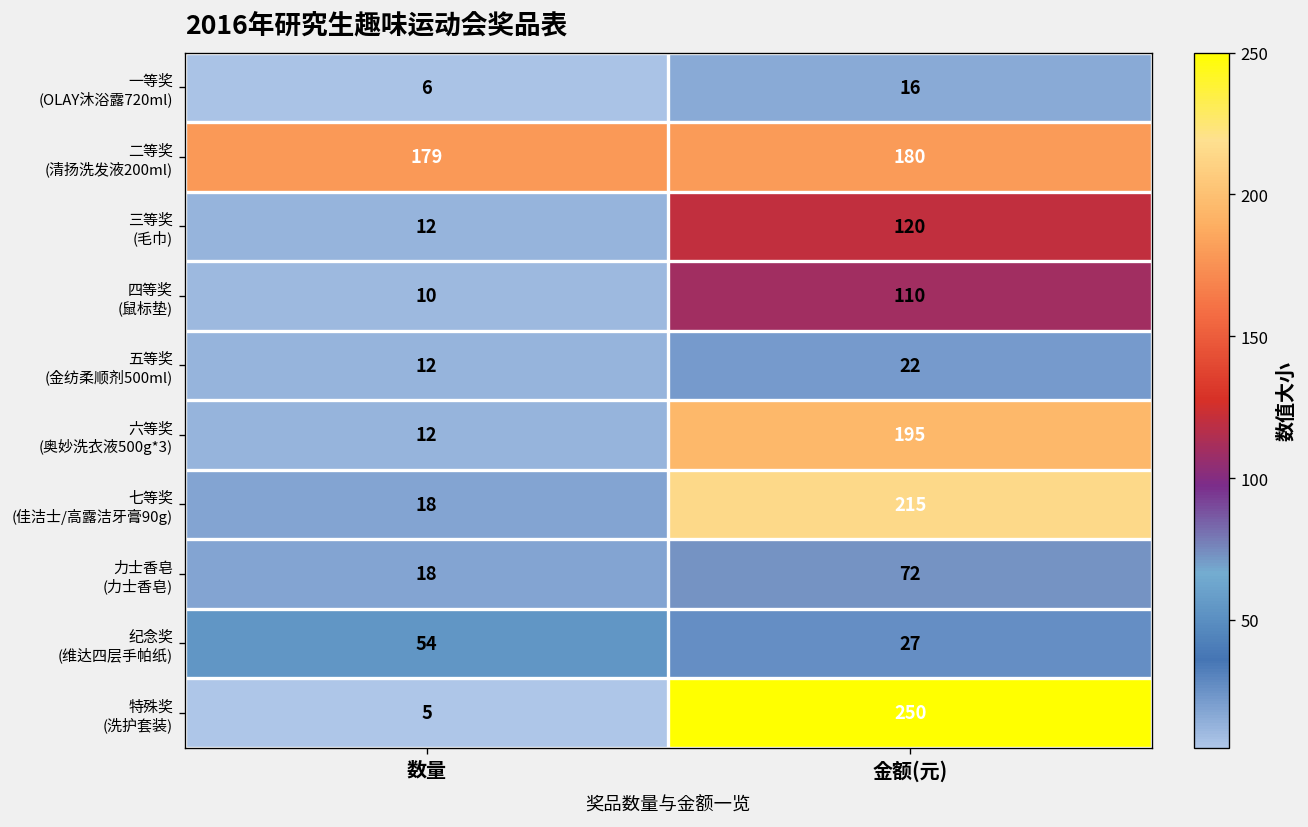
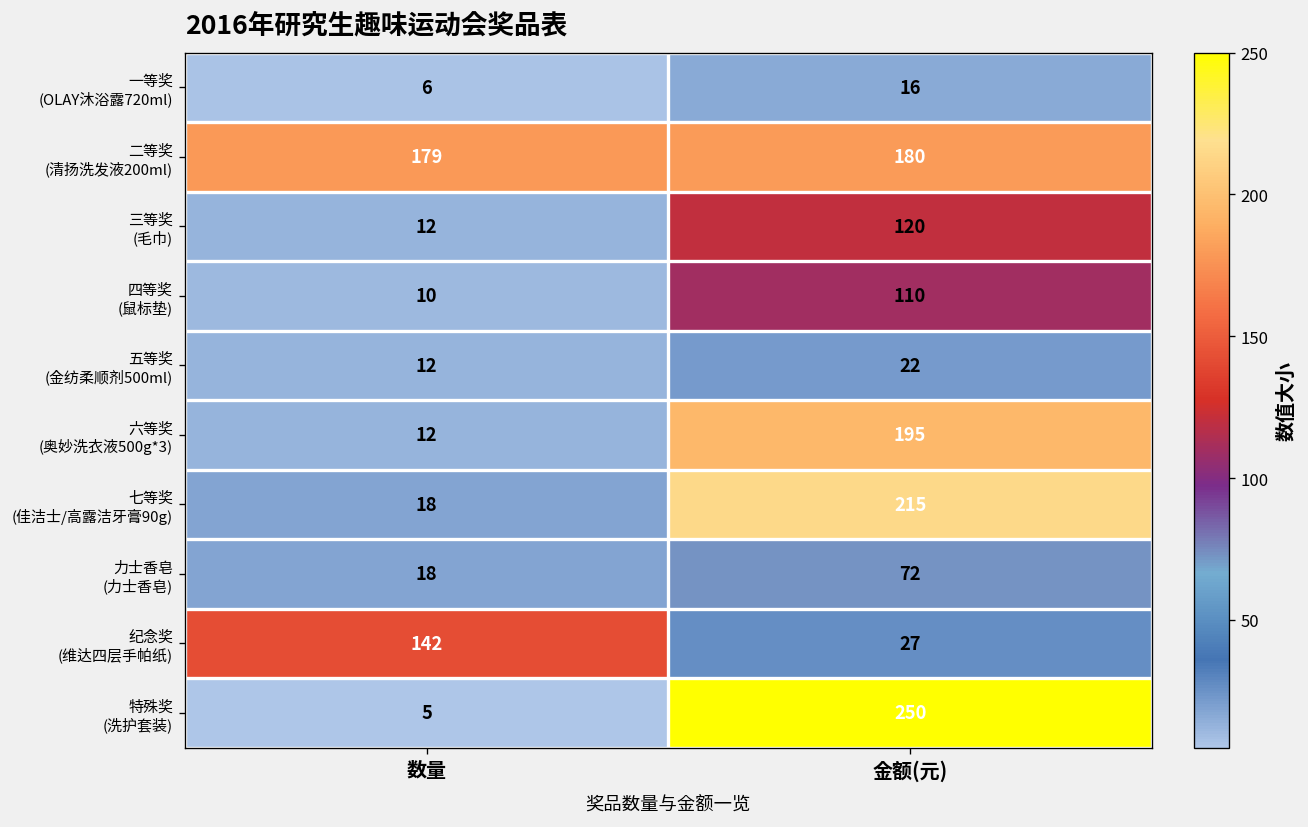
纪念奖 (维达四层手帕纸), 数量: 54 -> 142
